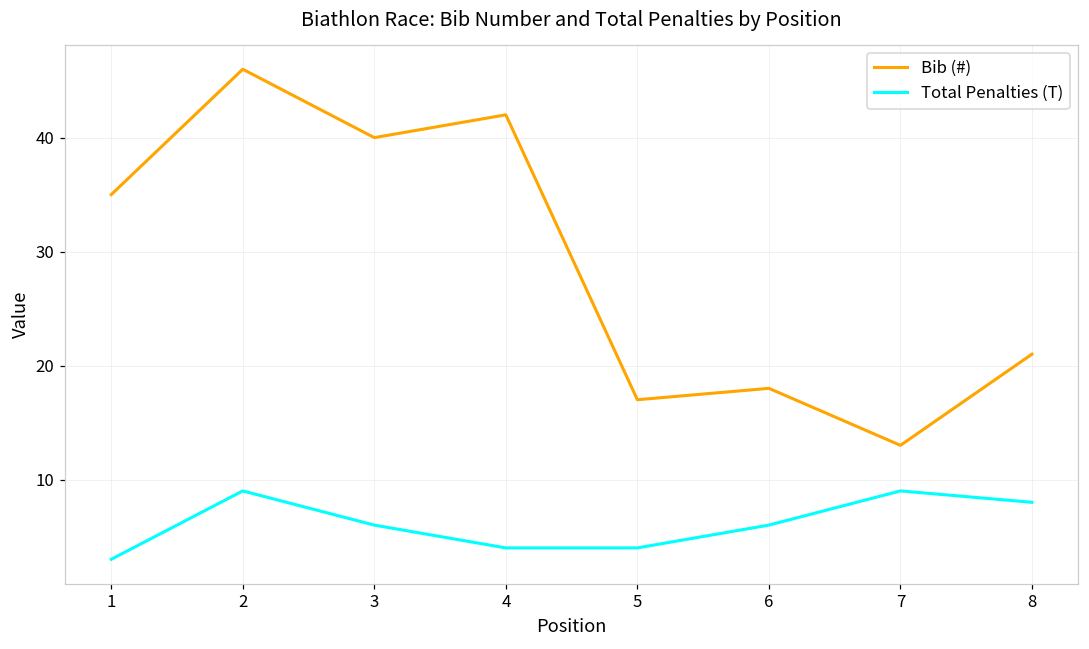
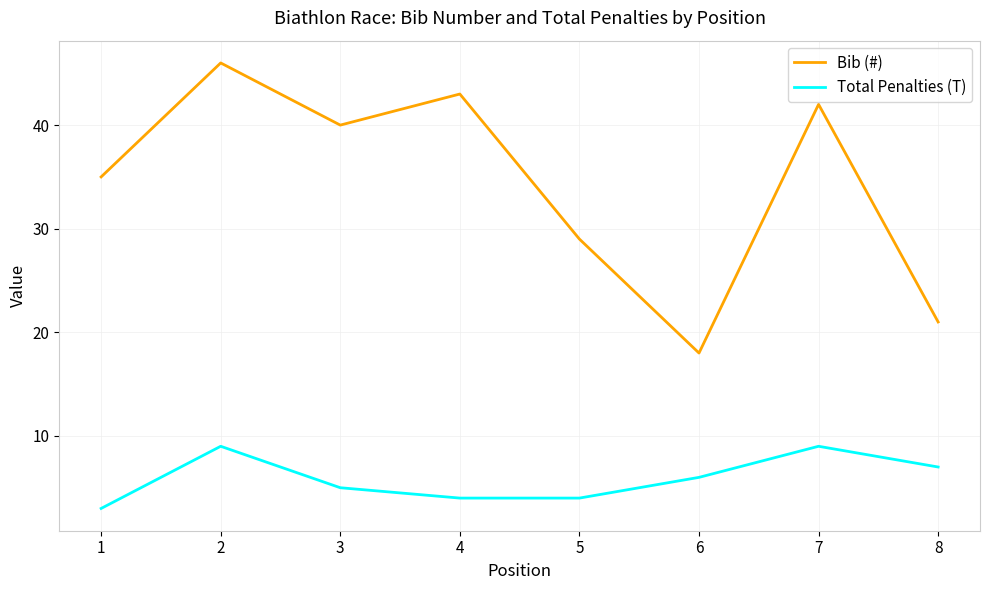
Total Penalties (T), 3: 6 -> 5
Bib (#), 4: 42 -> 43
Bib (#), 5: 17 -> 29
Bib (#), 7: 13 -> 42
Total Penalties (T), 8: 8 -> 7
